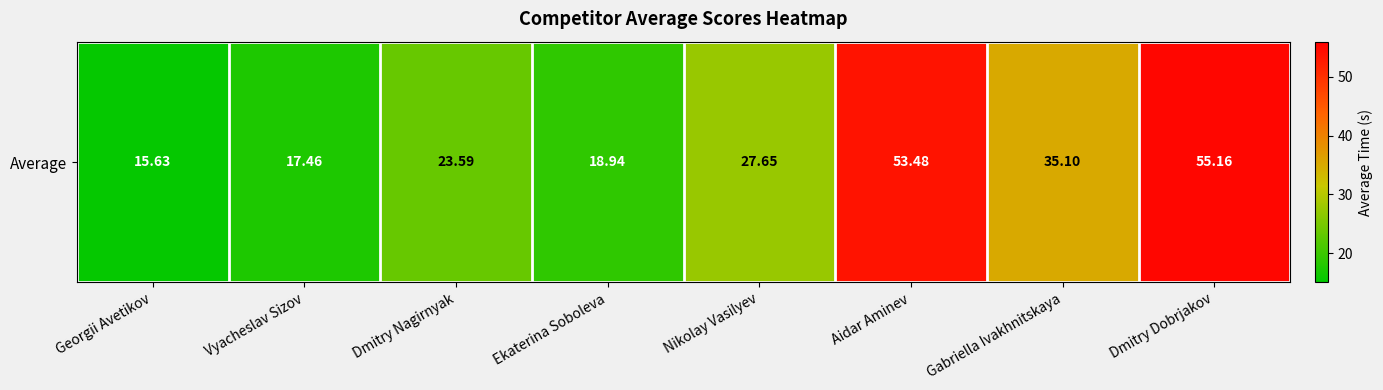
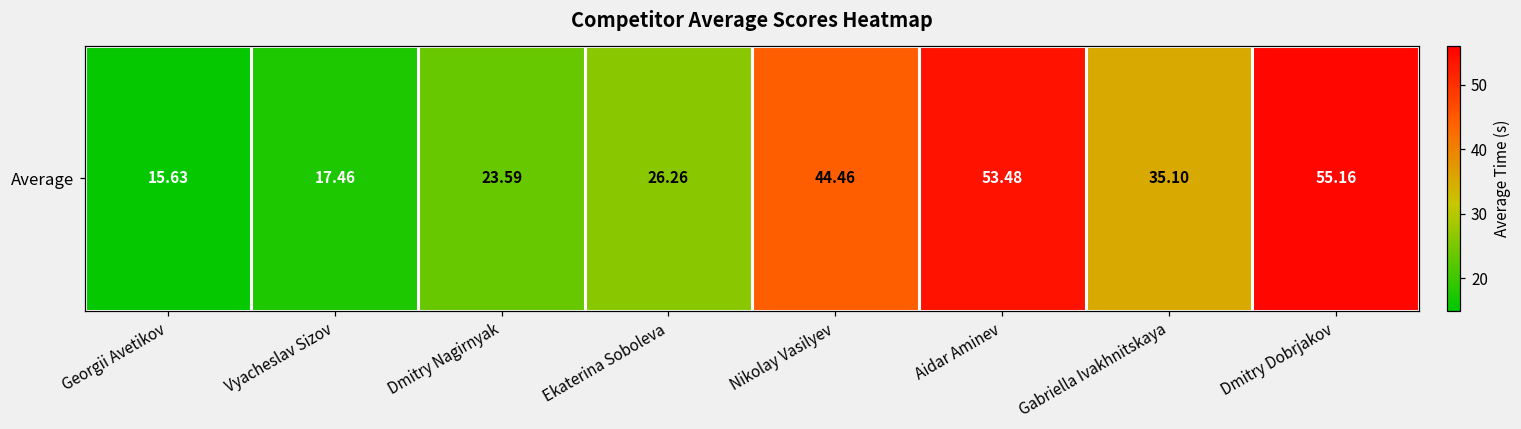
Average, Ekaterina Soboleva: 18.94 -> 26.26
Average, Nikolay Vasilyev: 27.65 -> 44.46
